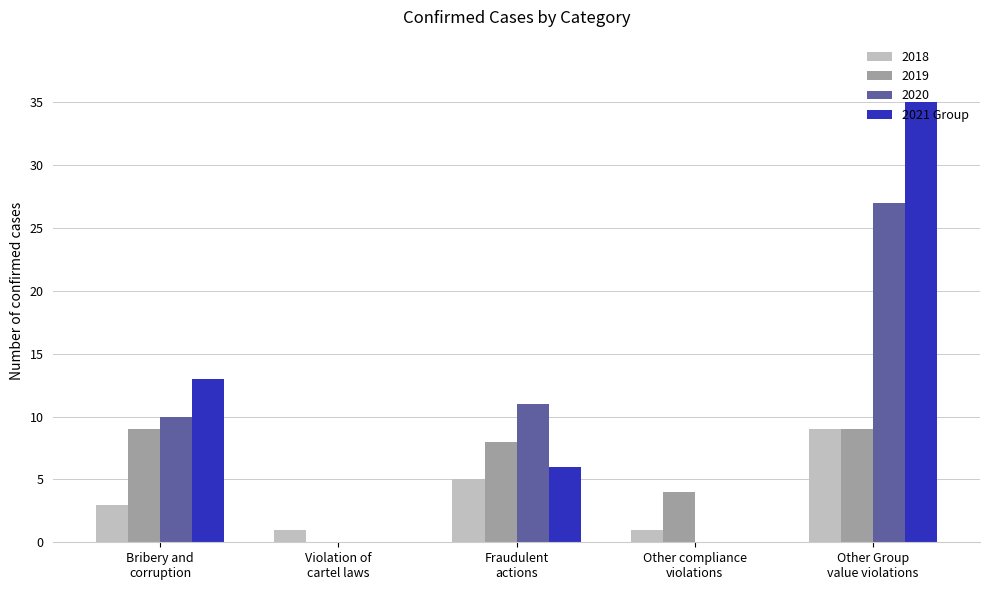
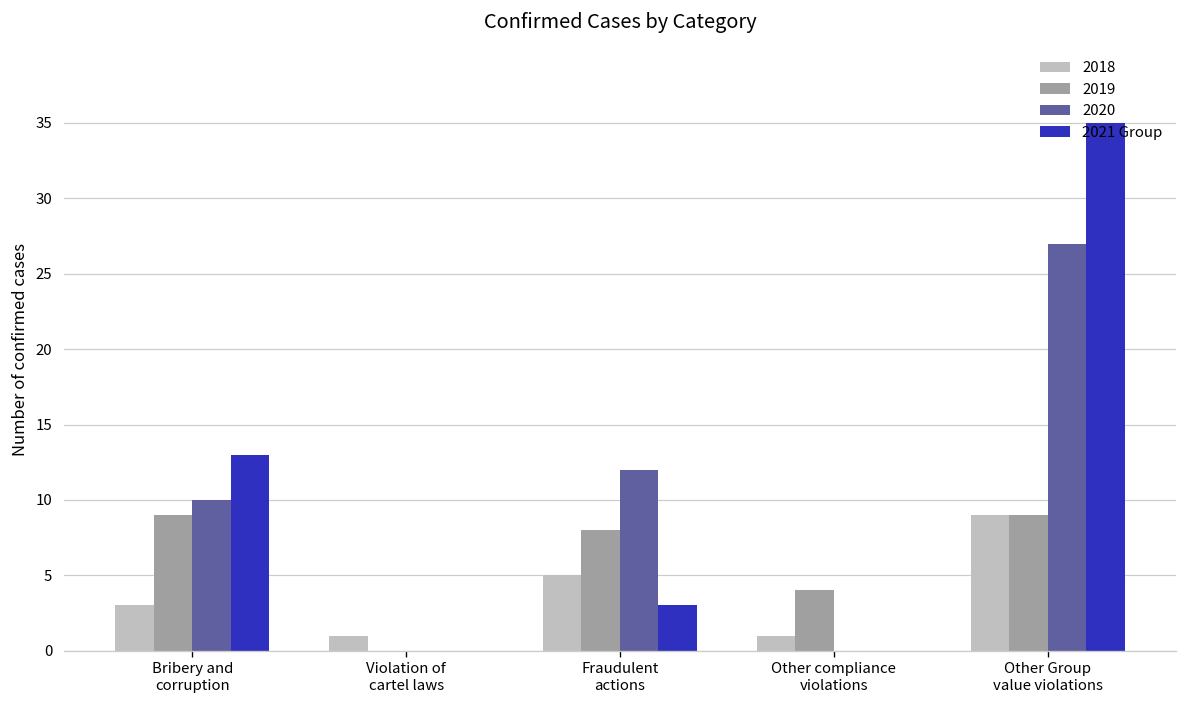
2020, Fraudulent actions: 11 -> 12
2021 Group, Fraudulent actions: 6 -> 3
